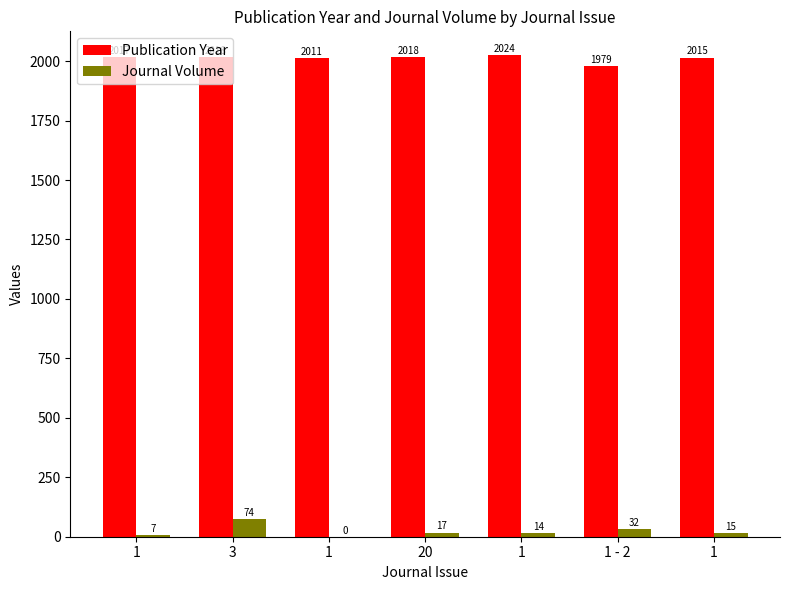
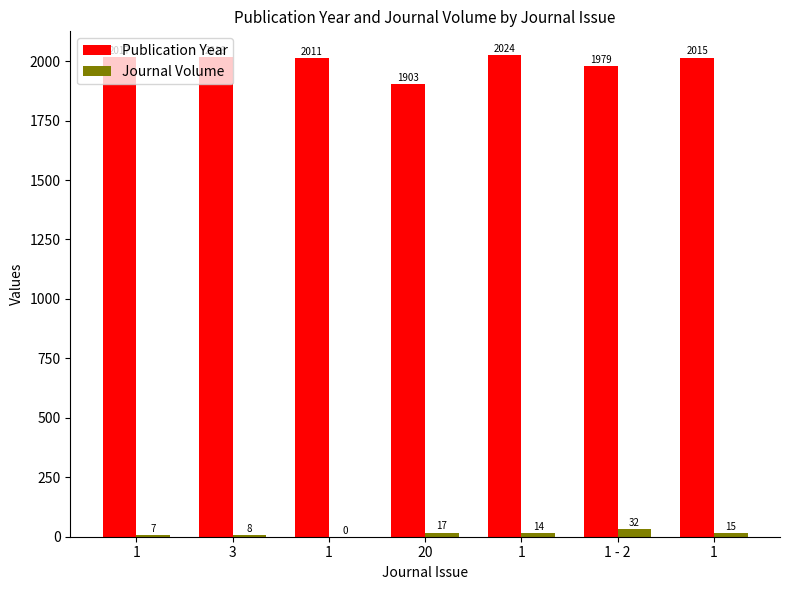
Journal Volume, 3: 74 -> 8
Publication Year, 20: 2018 -> 1903
